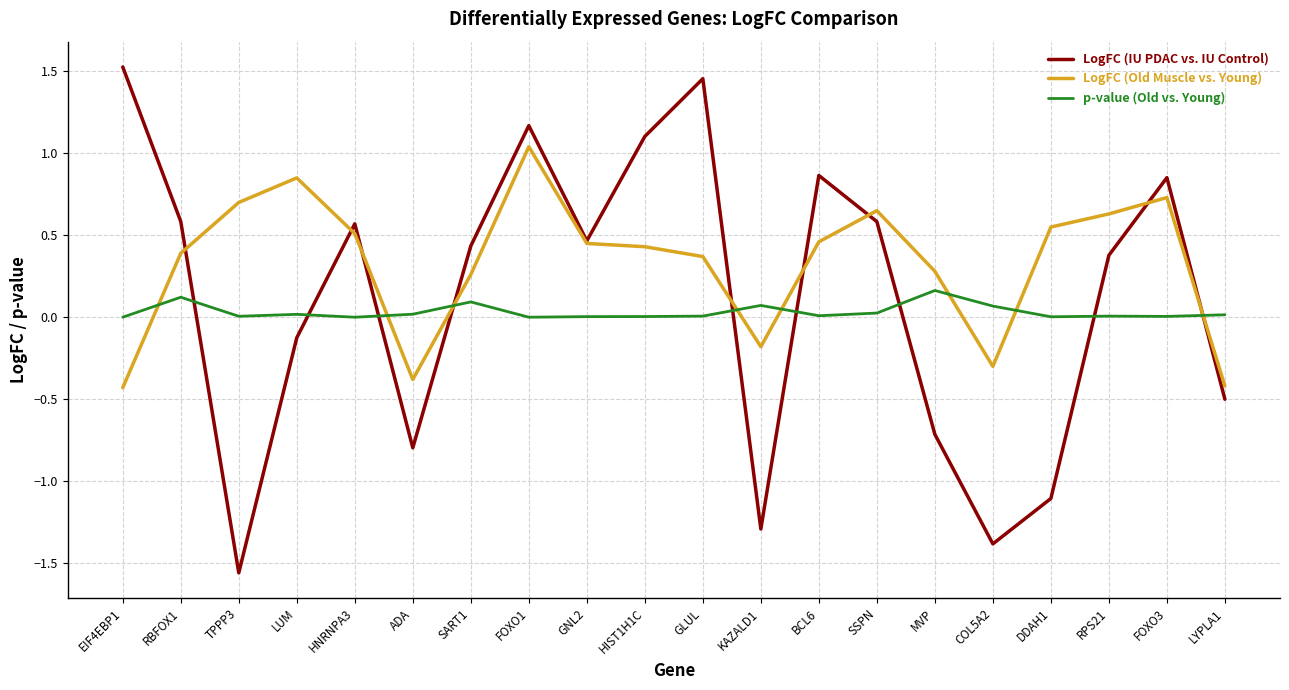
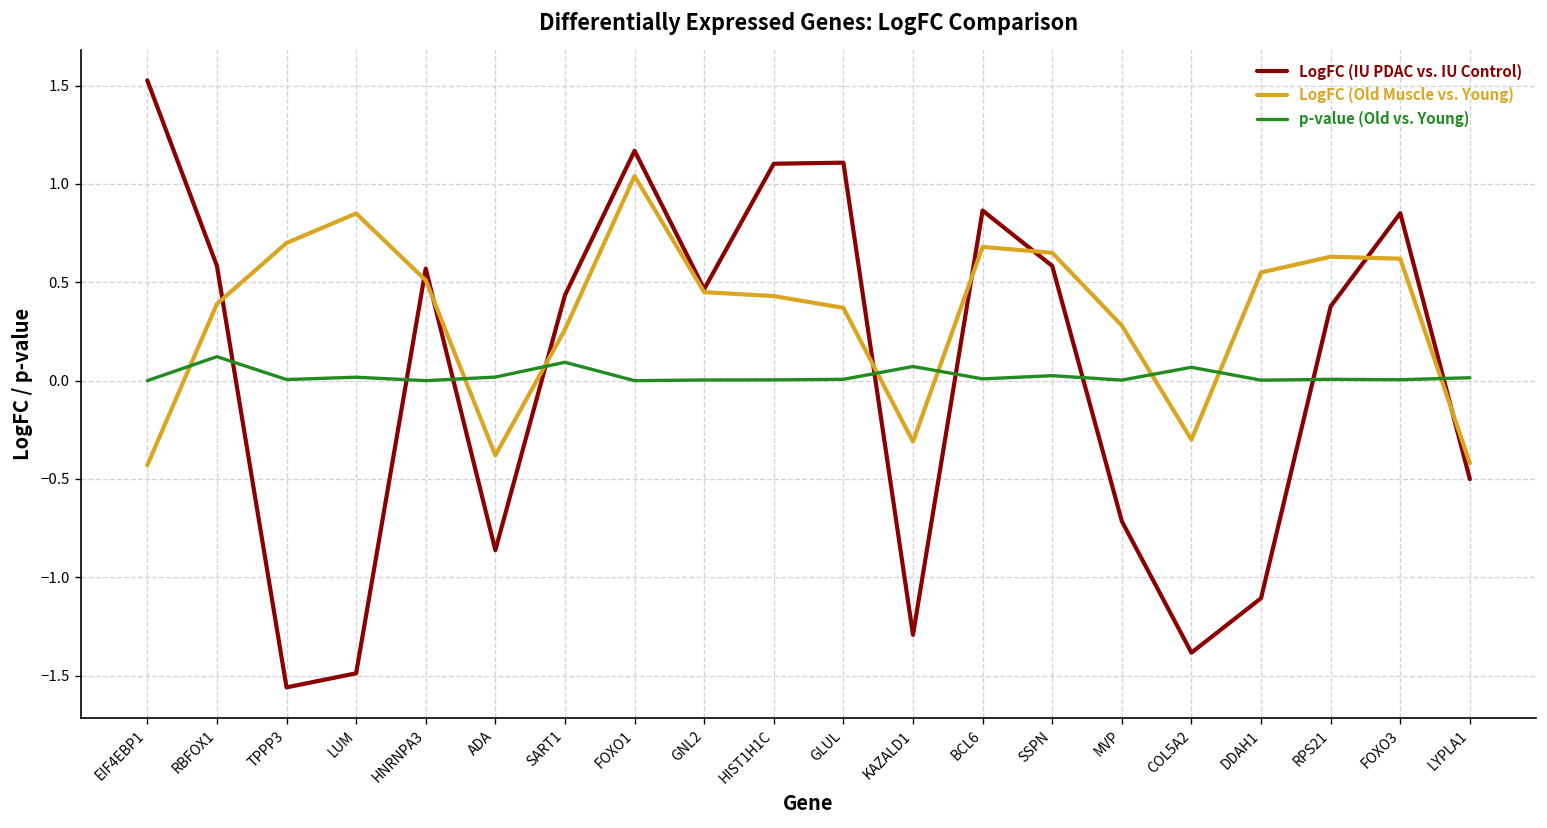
LogFC (IU PDAC vs. IU Control), LUM: -0.13 -> -1.49
LogFC (IU PDAC vs. IU Control), ADA: -0.80 -> -0.86
LogFC (IU PDAC vs. IU Control), GLUL: 1.45 -> 1.11
LogFC (Old Muscle vs. Young), KAZALD1: -0.18 -> -0.31
LogFC (Old Muscle vs. Young), BCL6: 0.46 -> 0.68
p-value (Old vs. Young), MVP: 0.16 -> 0.00
LogFC (Old Muscle vs. Young), FOXO3: 0.73 -> 0.62
